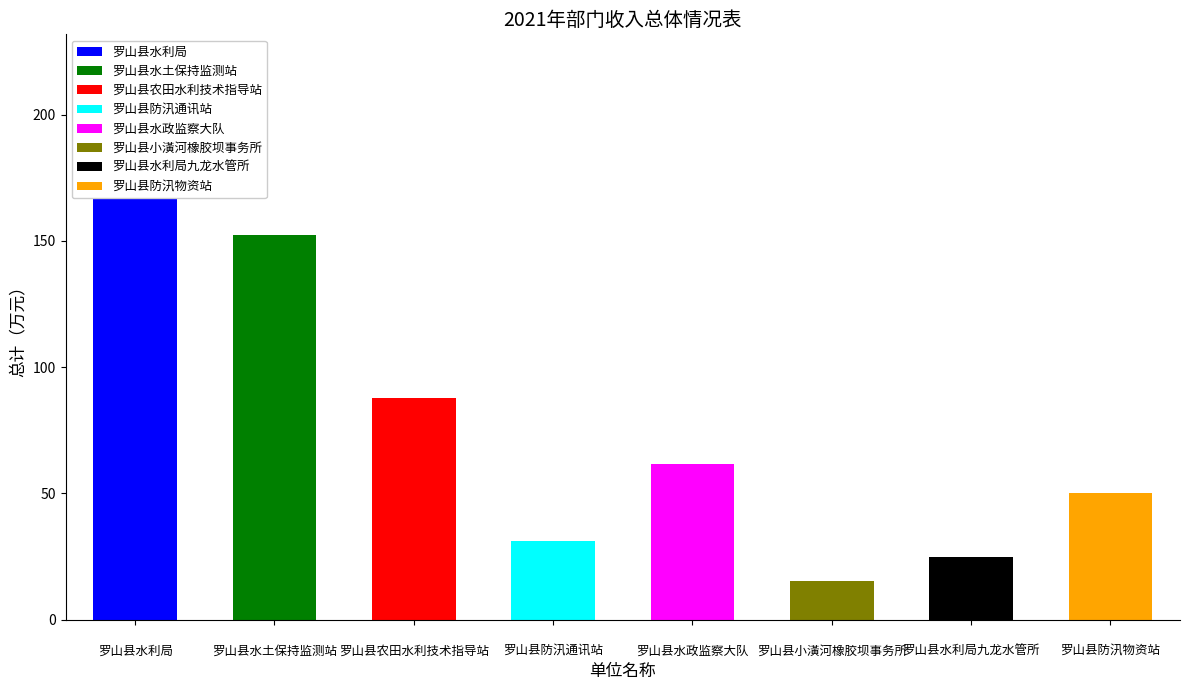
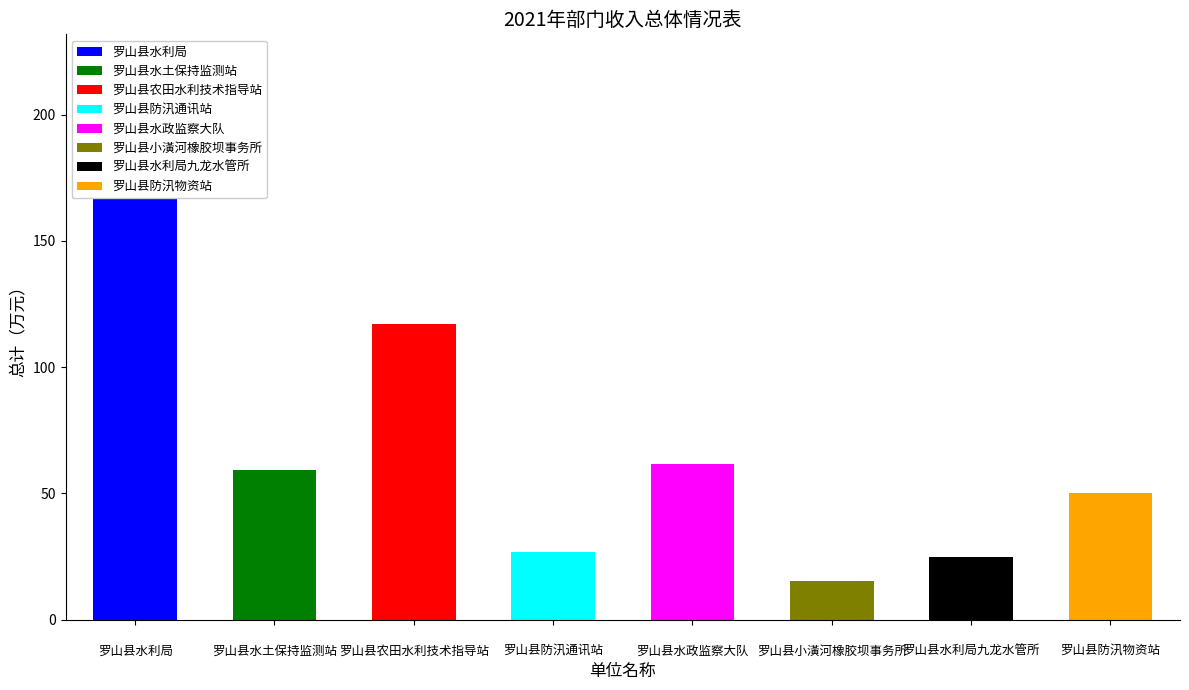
罗山县水土保持监测站: 152 -> 59
罗山县农田水利技术指导站: 88 -> 117
罗山县防汛通讯站: 31 -> 27
